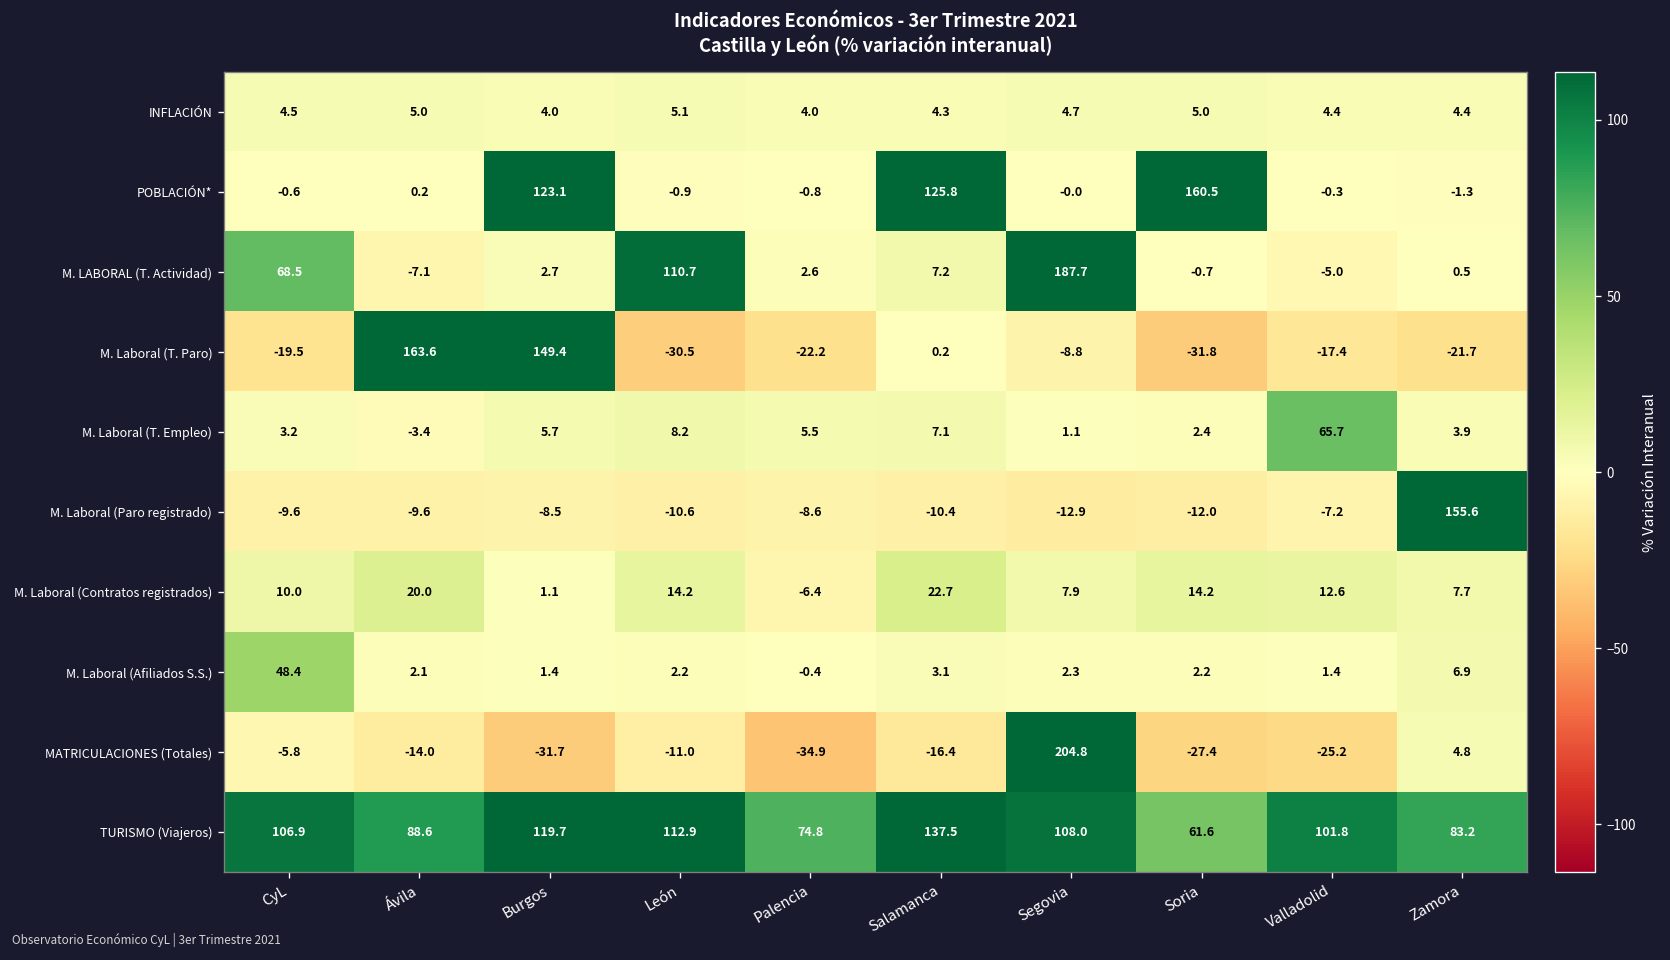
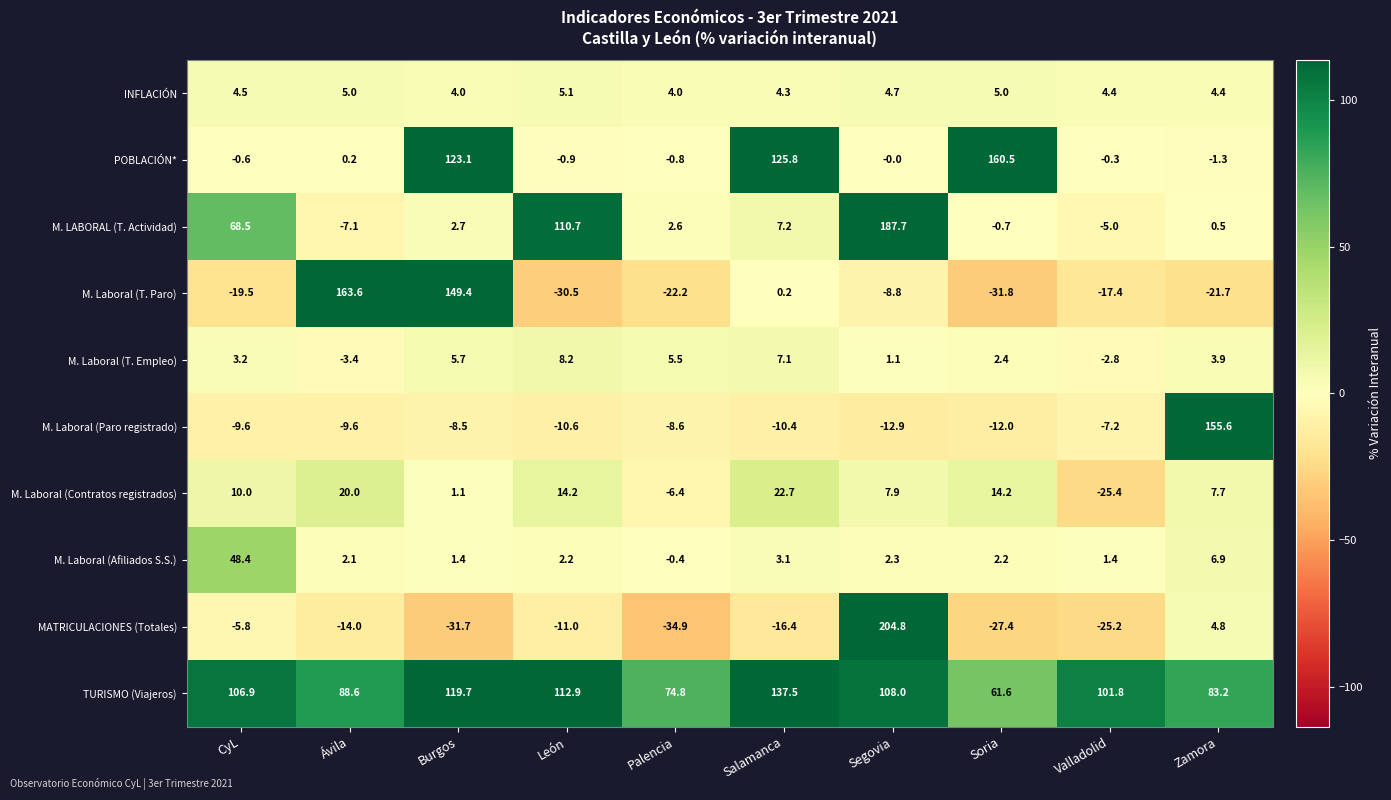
M. Laboral (T. Empleo), Valladolid: 65.7 -> -2.8
M. Laboral (Contratos registrados), Valladolid: 12.6 -> -25.4
